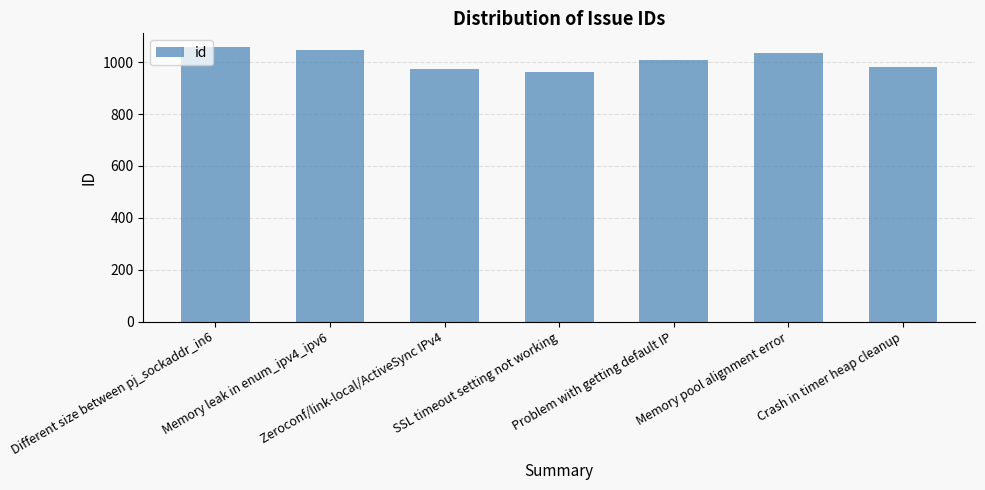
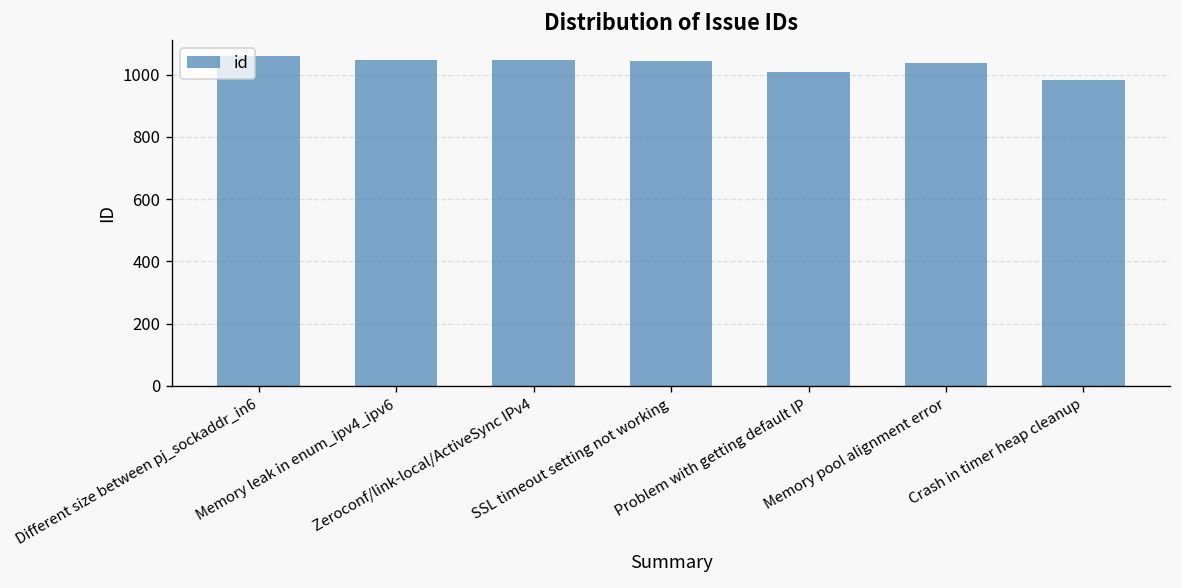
Zeroconf/link-local/ActiveSync IPv4: 970 -> 1050
SSL timeout setting not working: 960 -> 1040
